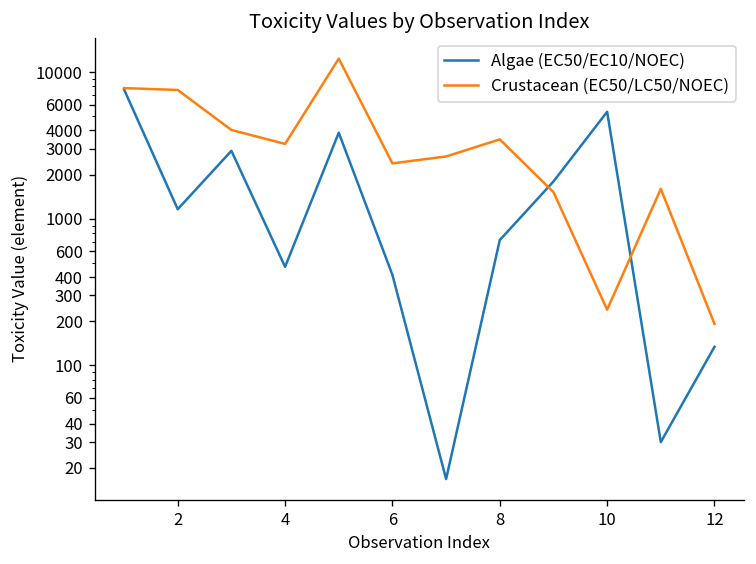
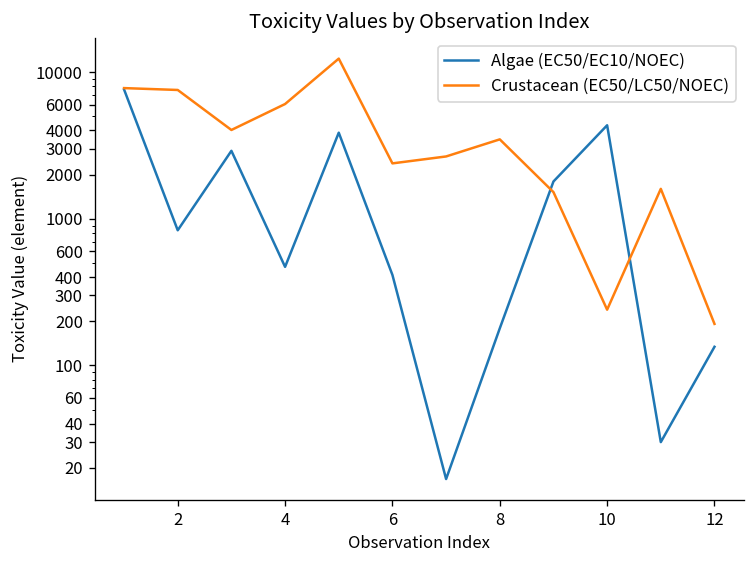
Algae (EC50/EC10/NOEC), 2: 1200 -> 800
Crustacean (EC50/LC50/NOEC), 4: 3200 -> 6000
Algae (EC50/EC10/NOEC), 8: 700 -> 180
Algae (EC50/EC10/NOEC), 10: 5000 -> 4300
